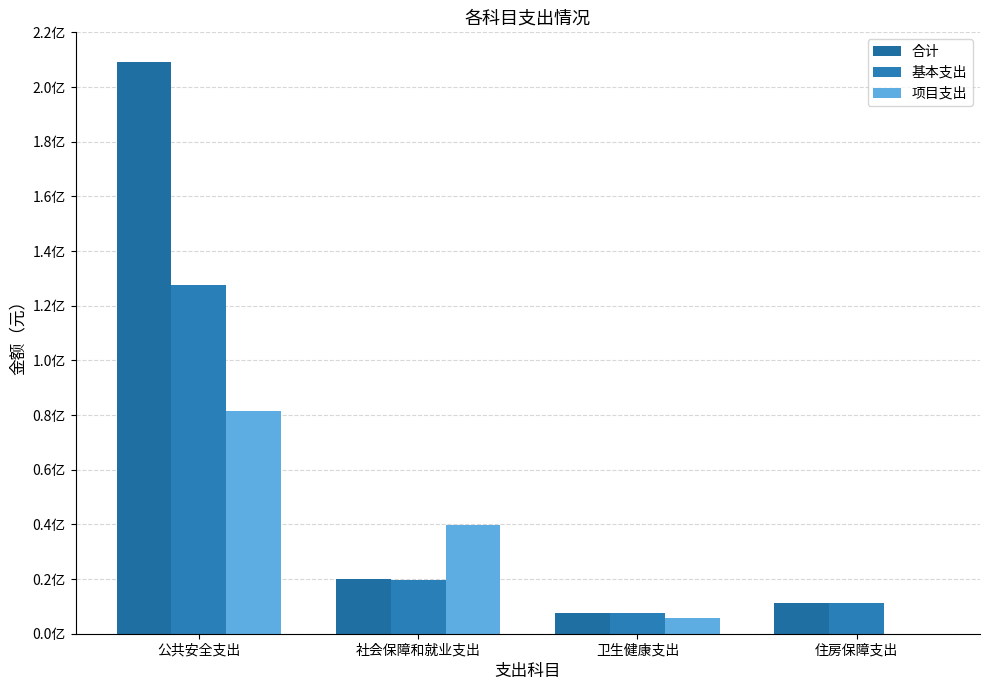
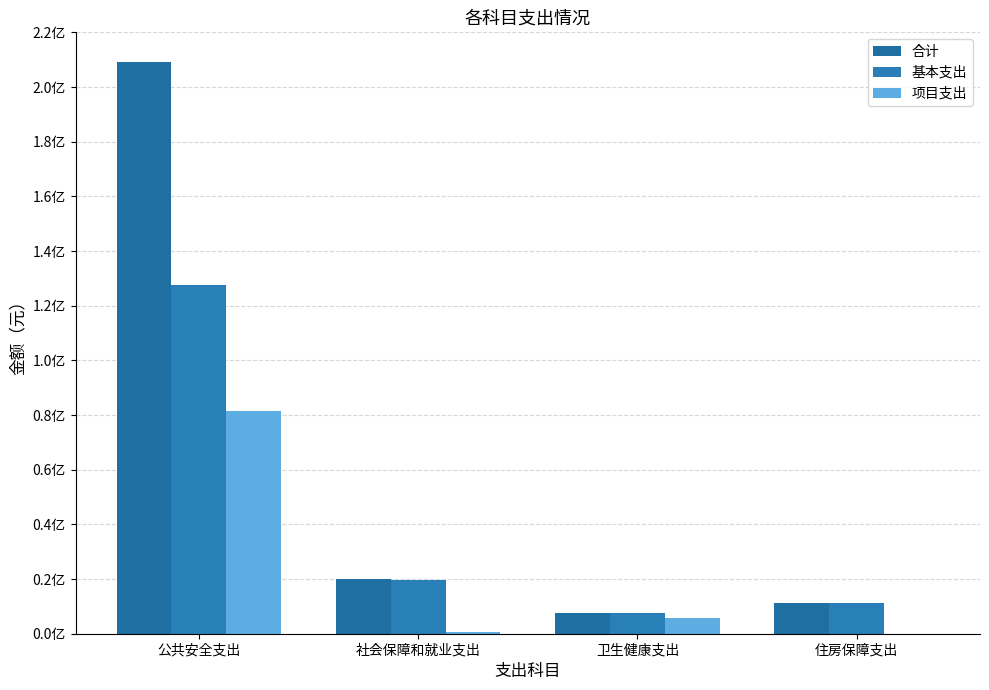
项目支出, 社会保障和就业支出: 0.40亿 -> 0.01亿
